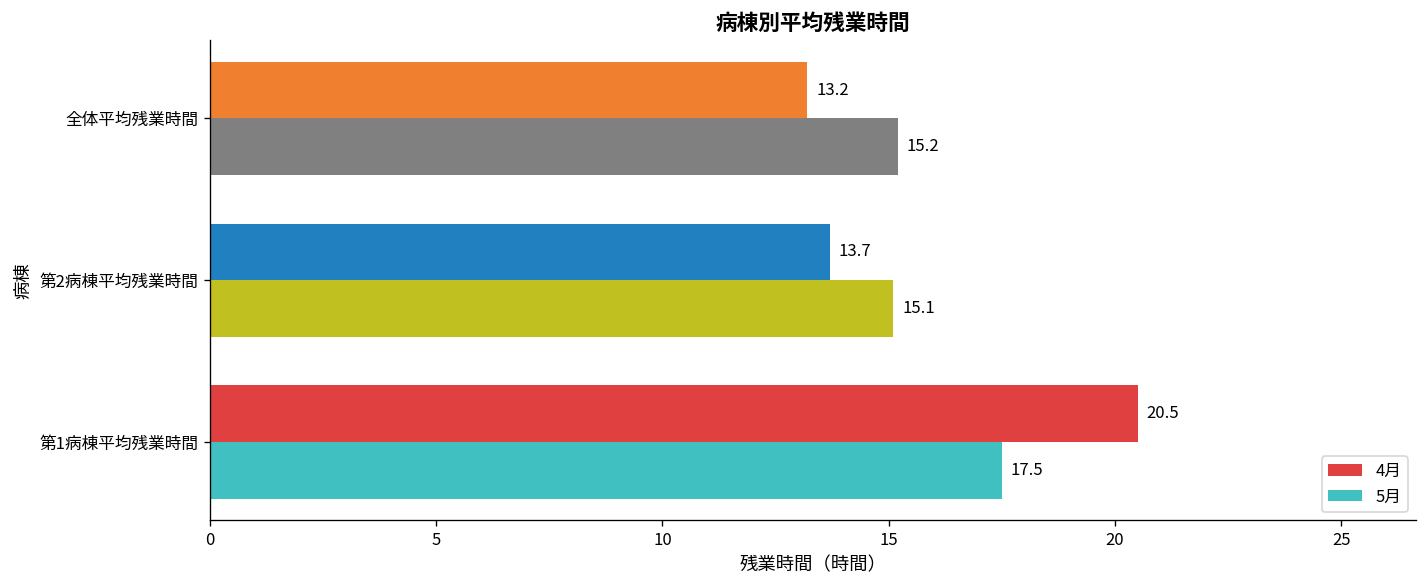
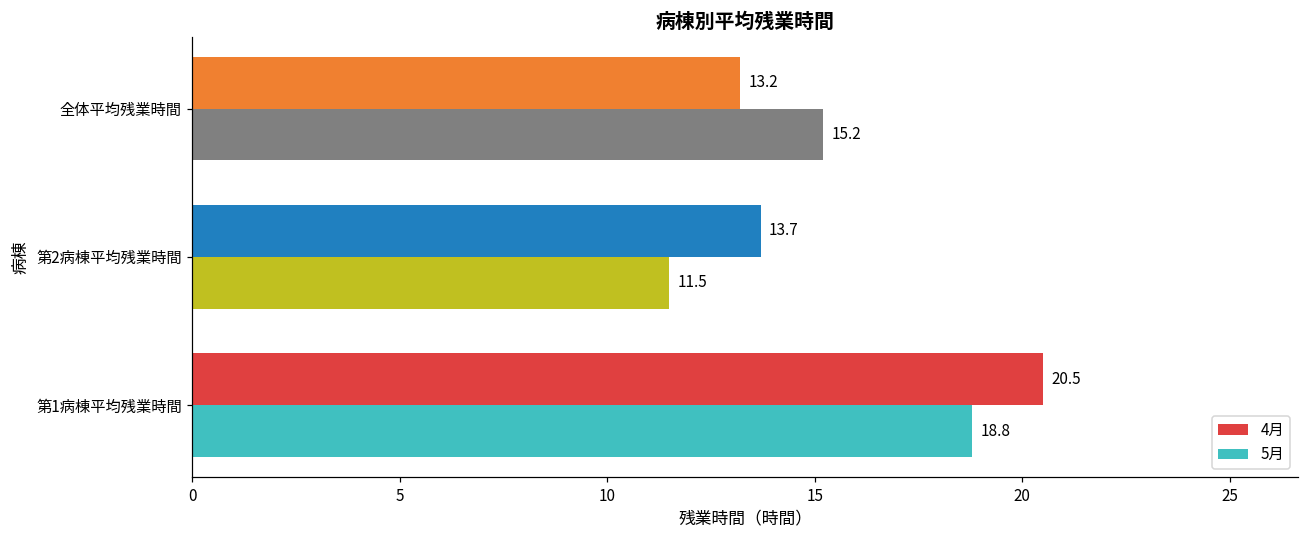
5月, 第2病棟平均残業時間: 15.1 -> 11.5
5月, 第1病棟平均残業時間: 17.5 -> 18.8
